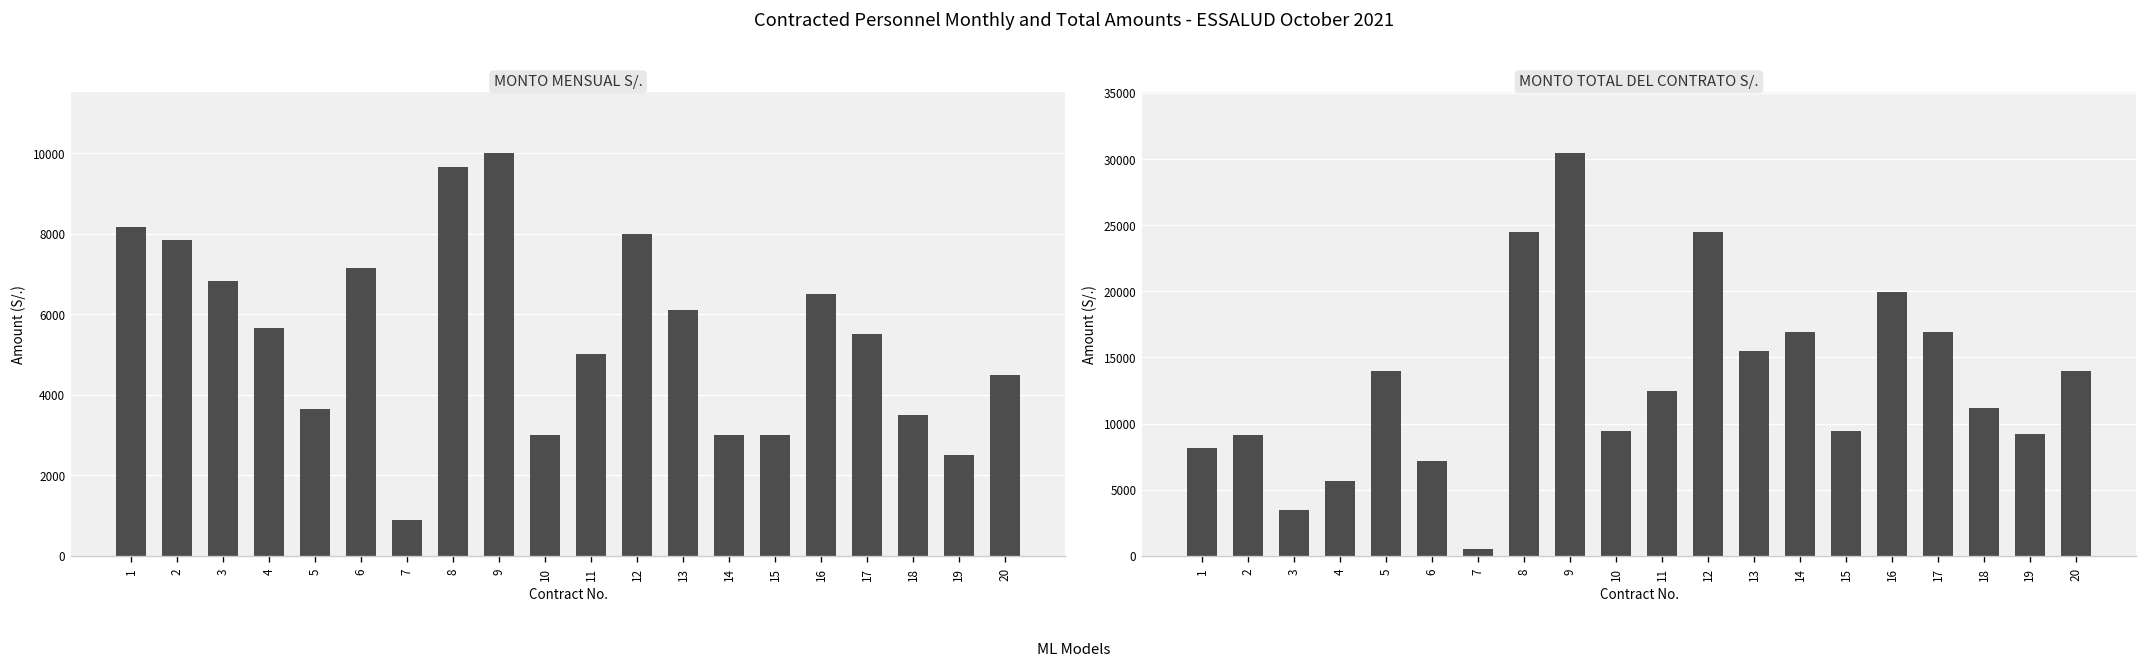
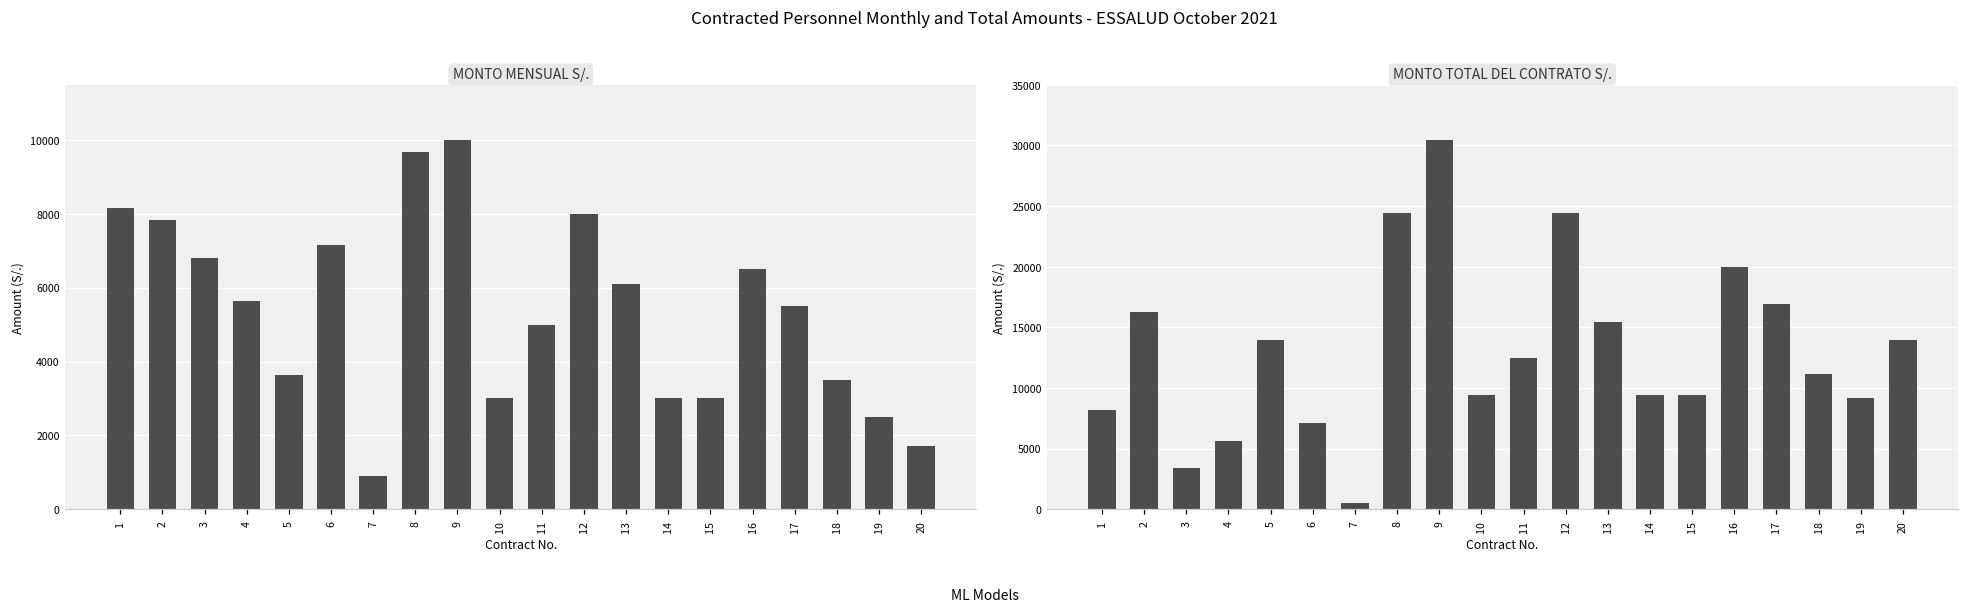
MONTO MENSUAL S/., 20: 4500 -> 1700
MONTO TOTAL DEL CONTRATO S/., 2: 9200 -> 16300
MONTO TOTAL DEL CONTRATO S/., 14: 16900 -> 9400
